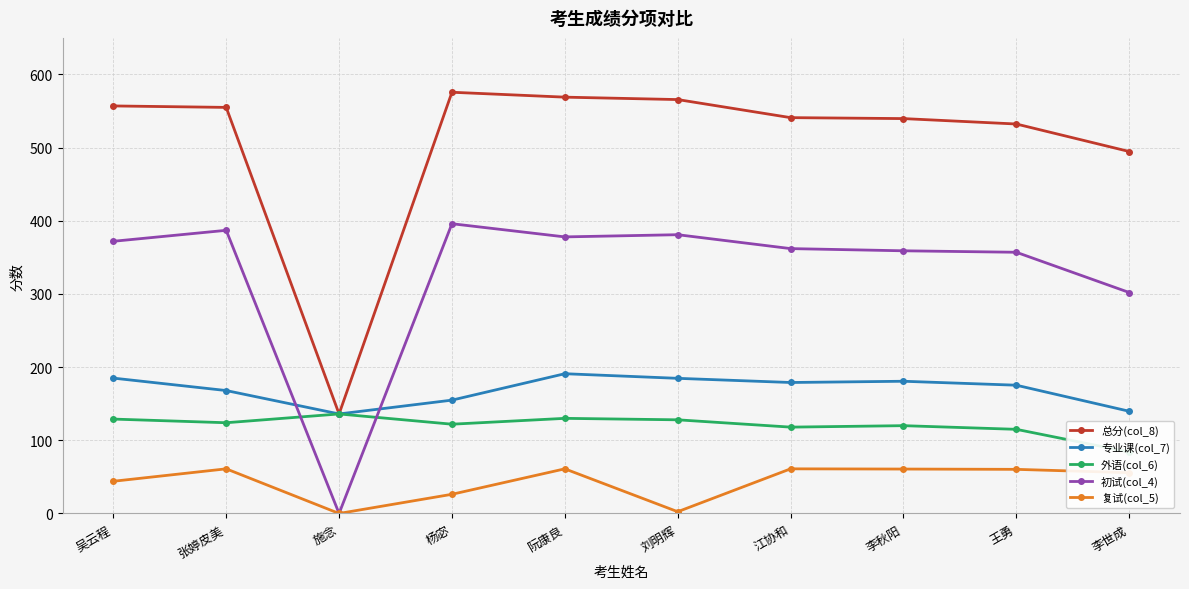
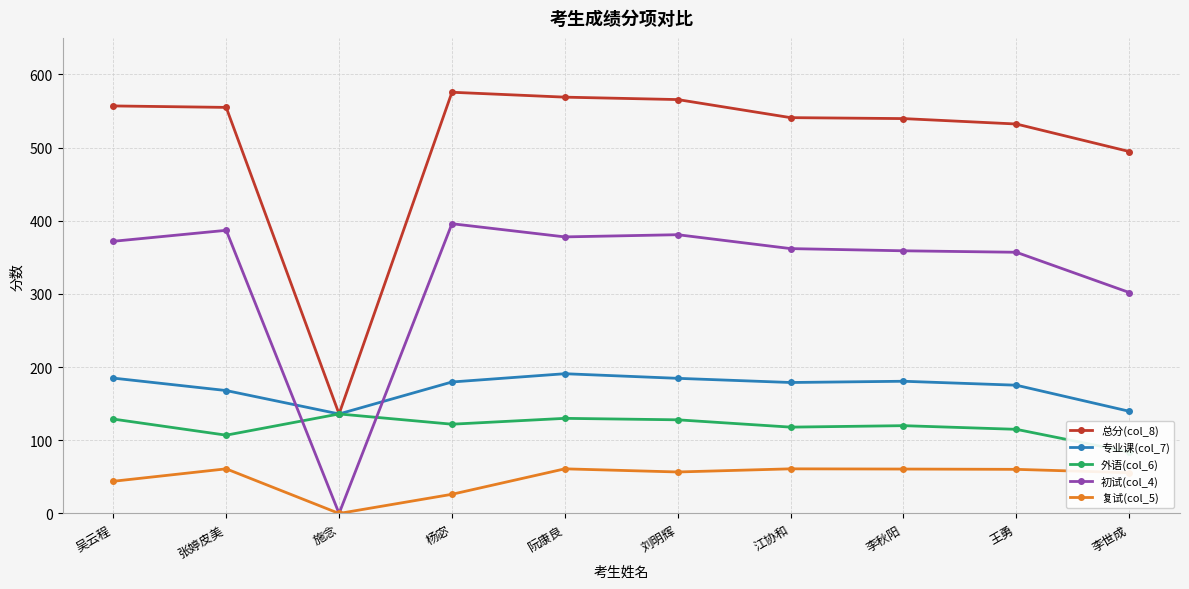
外语(col_6), 张婷皮美: 120 -> 110
专业课(col_7), 杨宓: 150 -> 180
复试(col_5), 刘明辉: 0 -> 60
